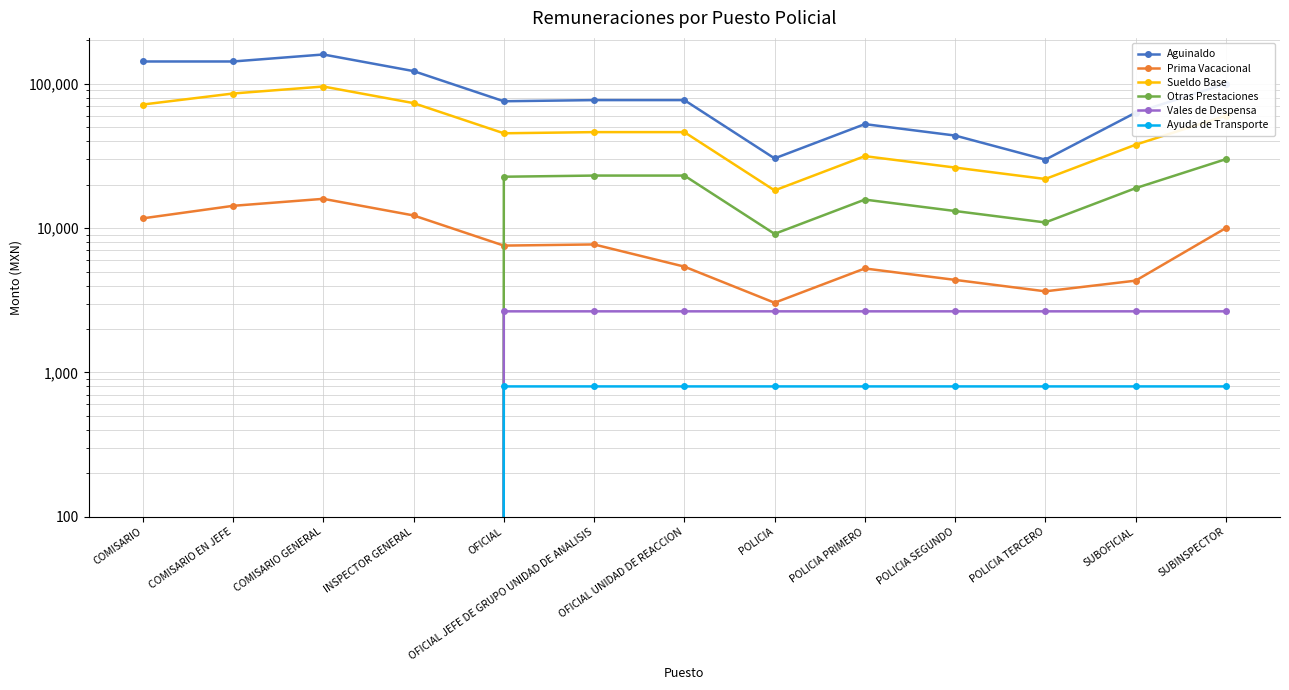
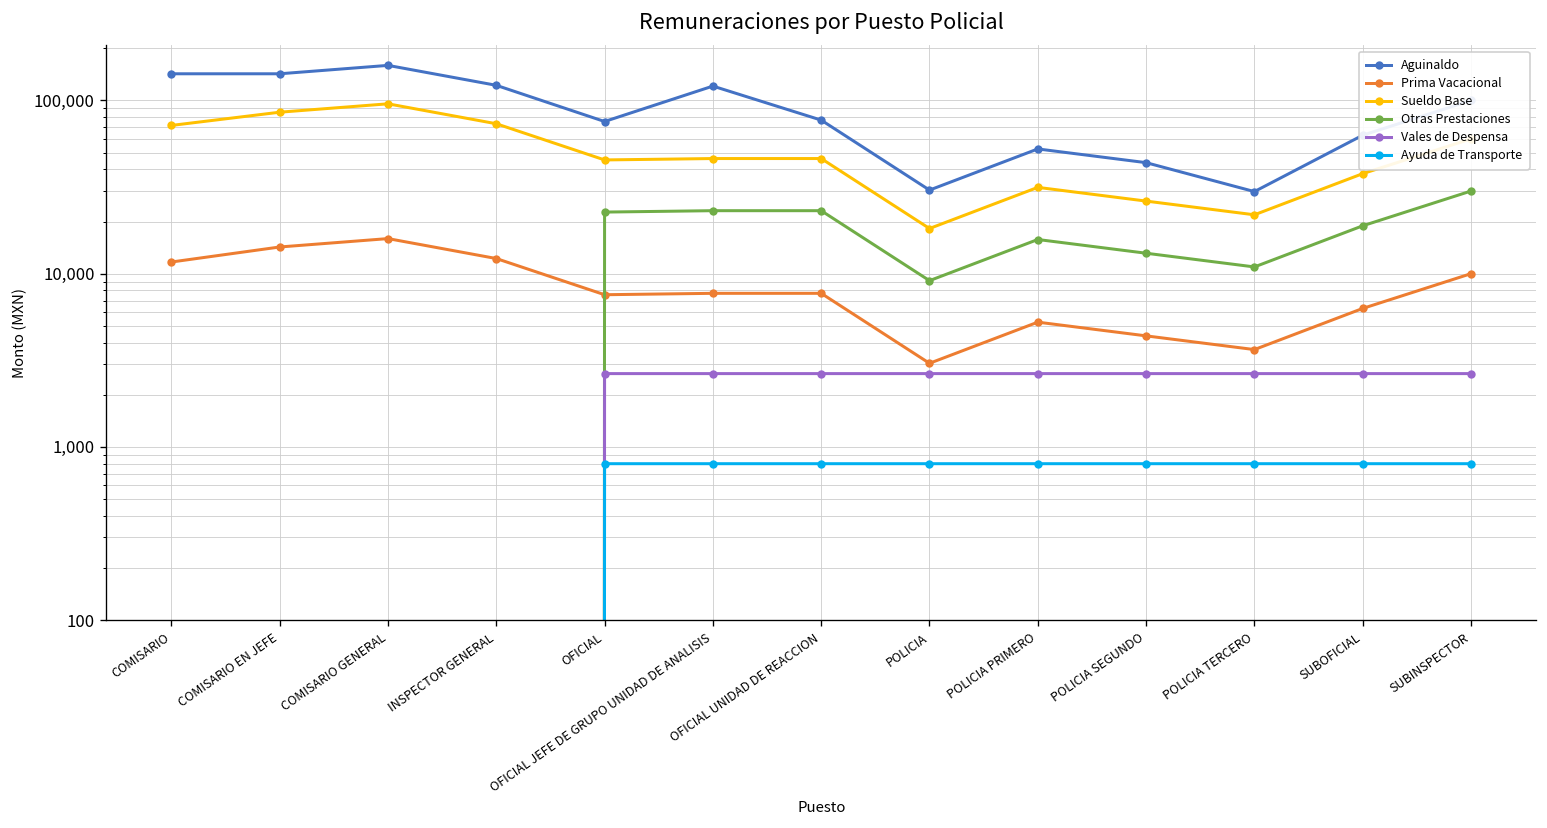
Aguinaldo, OFICIAL JEFE DE GRUPO UNIDAD DE ANALISIS: 80,000 -> 120,000
Prima Vacacional, OFICIAL UNIDAD DE REACCION: 5,400 -> 8,000
Prima Vacacional, SUBOFICIAL: 4,300 -> 6,000
